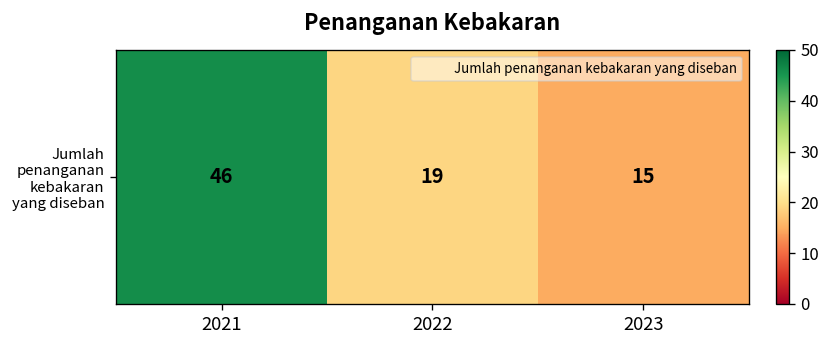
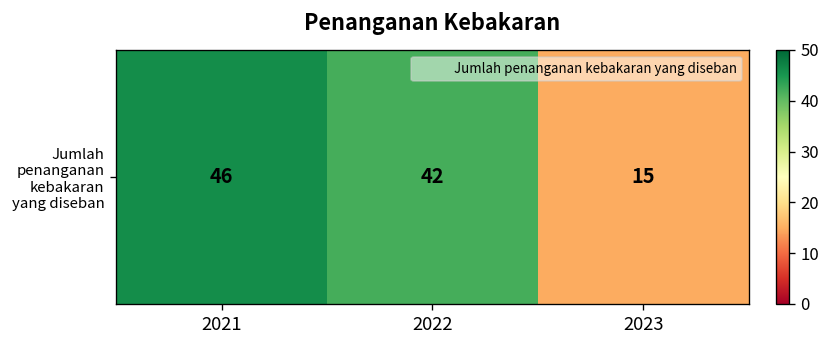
Jumlah penanganan kebakaran yang diseban, 2022: 19 -> 42
